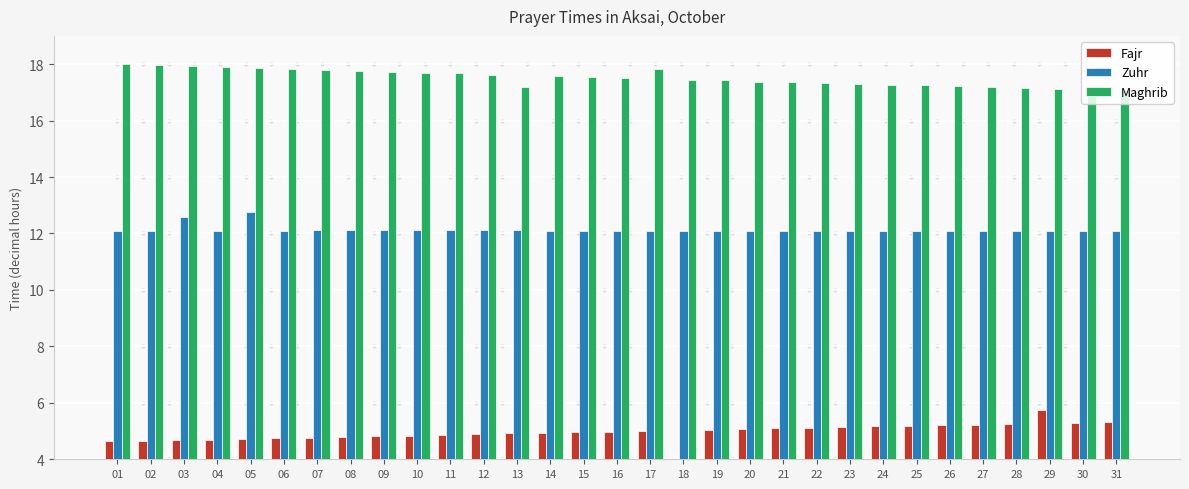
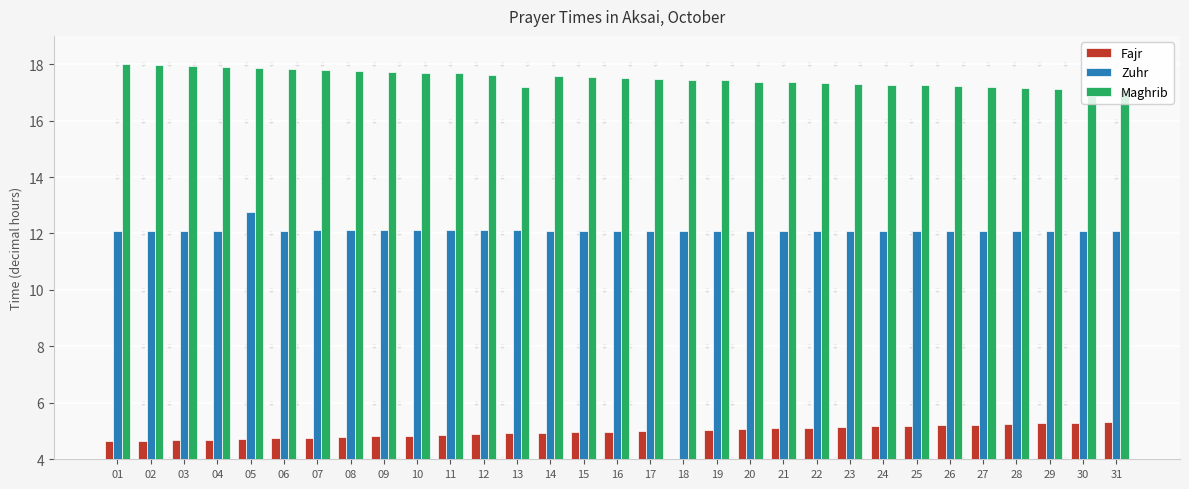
Zuhr, 03: 12.6 -> 12.1
Maghrib, 17: 17.8 -> 17.5
Fajr, 29: 5.8 -> 5.3
